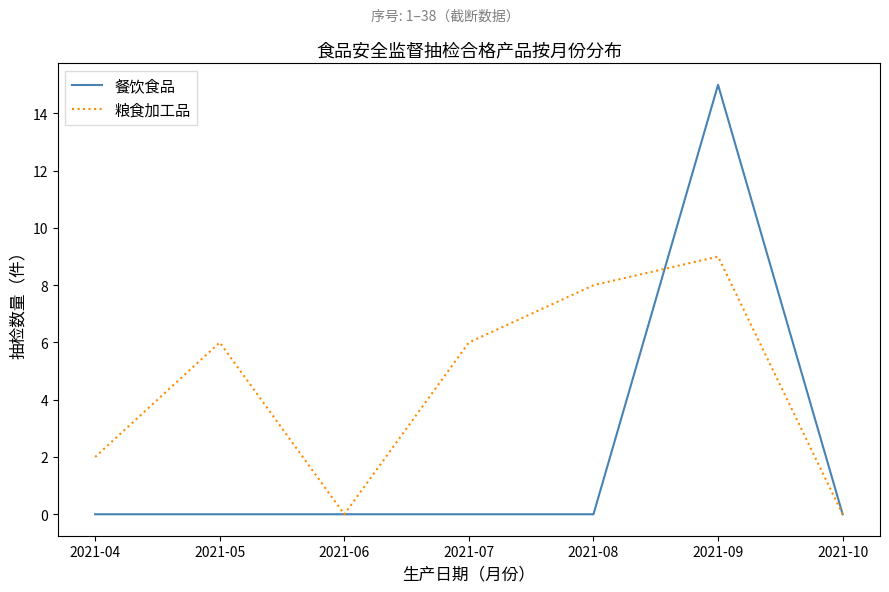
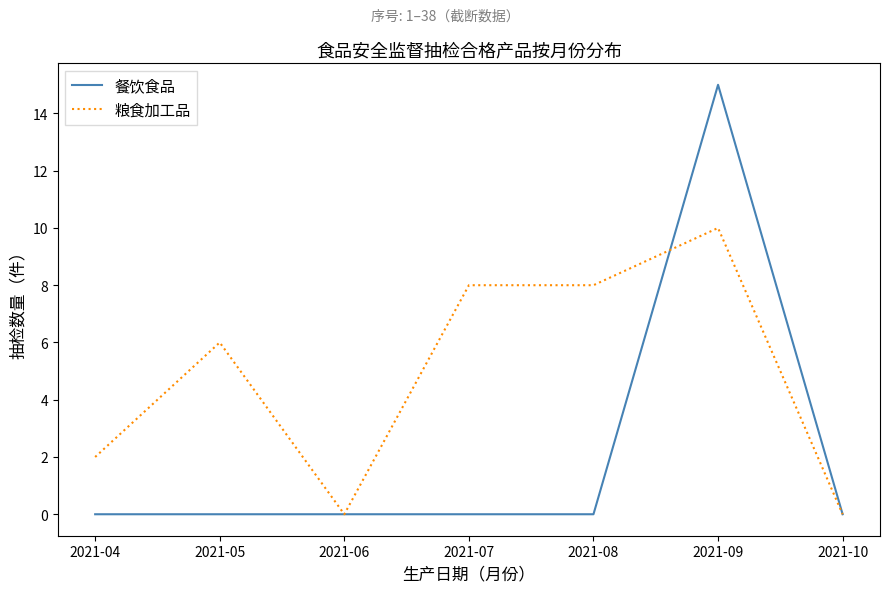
粮食加工品, 2021-07: 6 -> 8
粮食加工品, 2021-09: 9 -> 10
